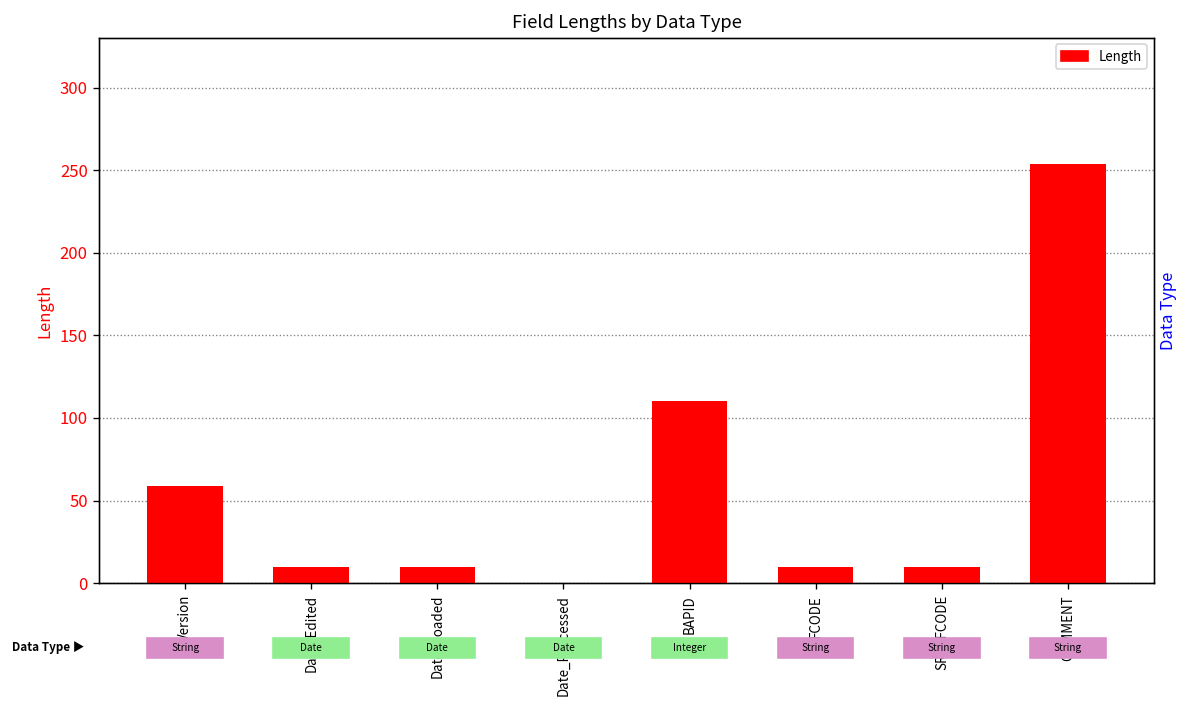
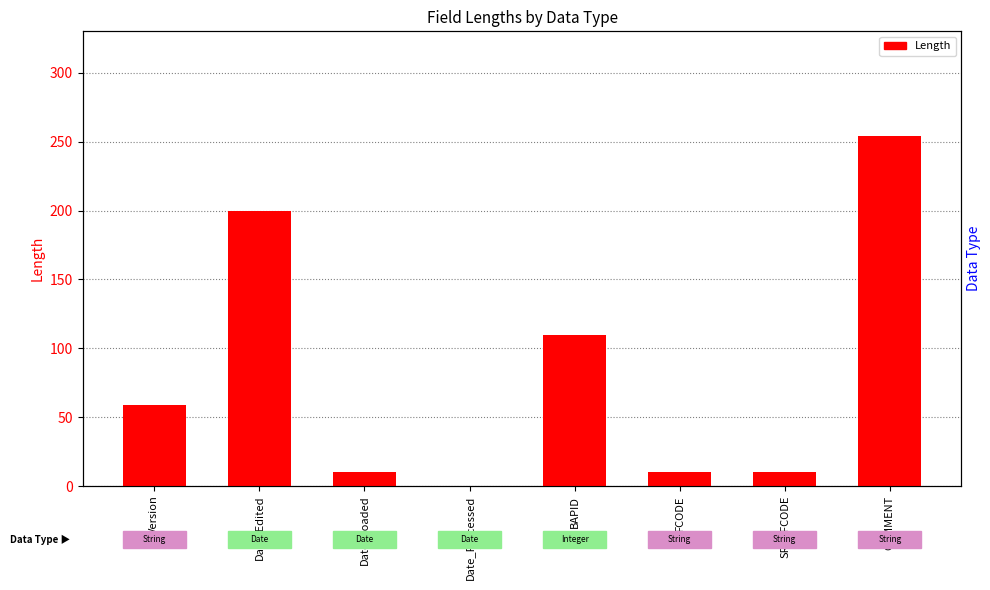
Date_Edited: 10 -> 200
